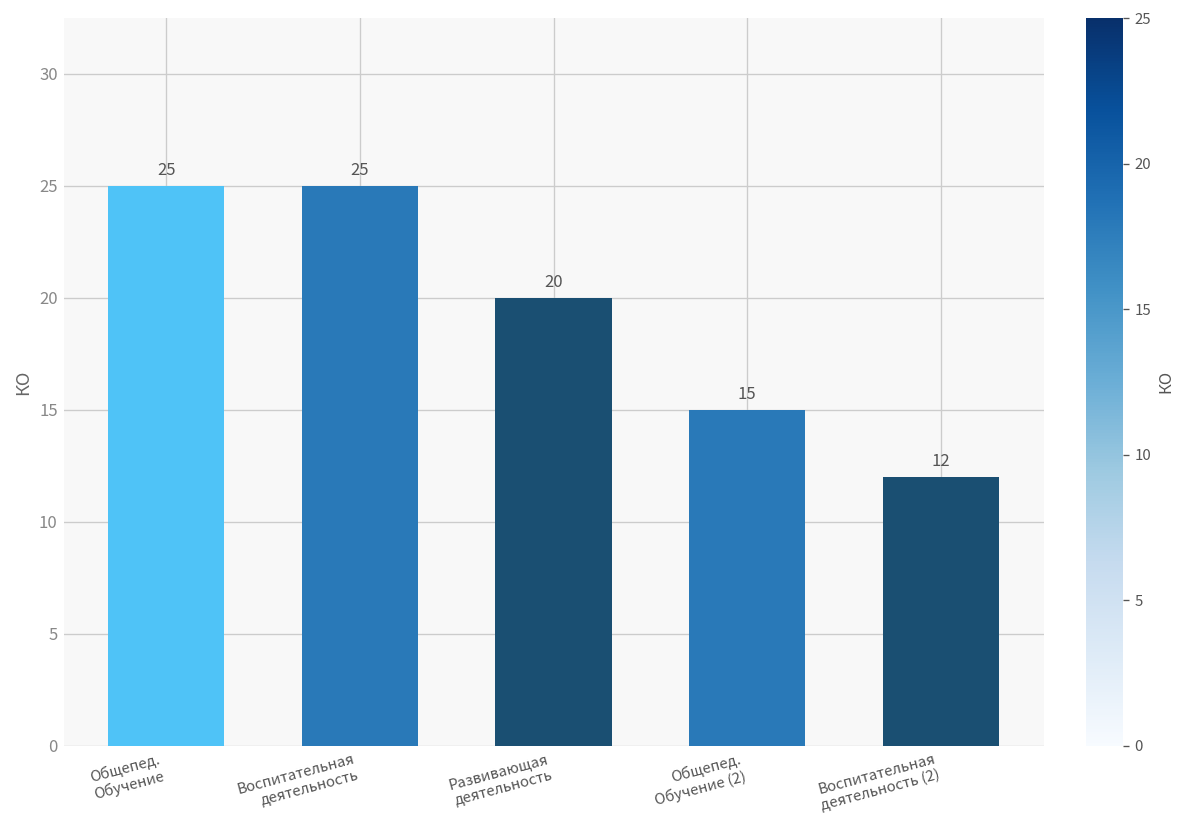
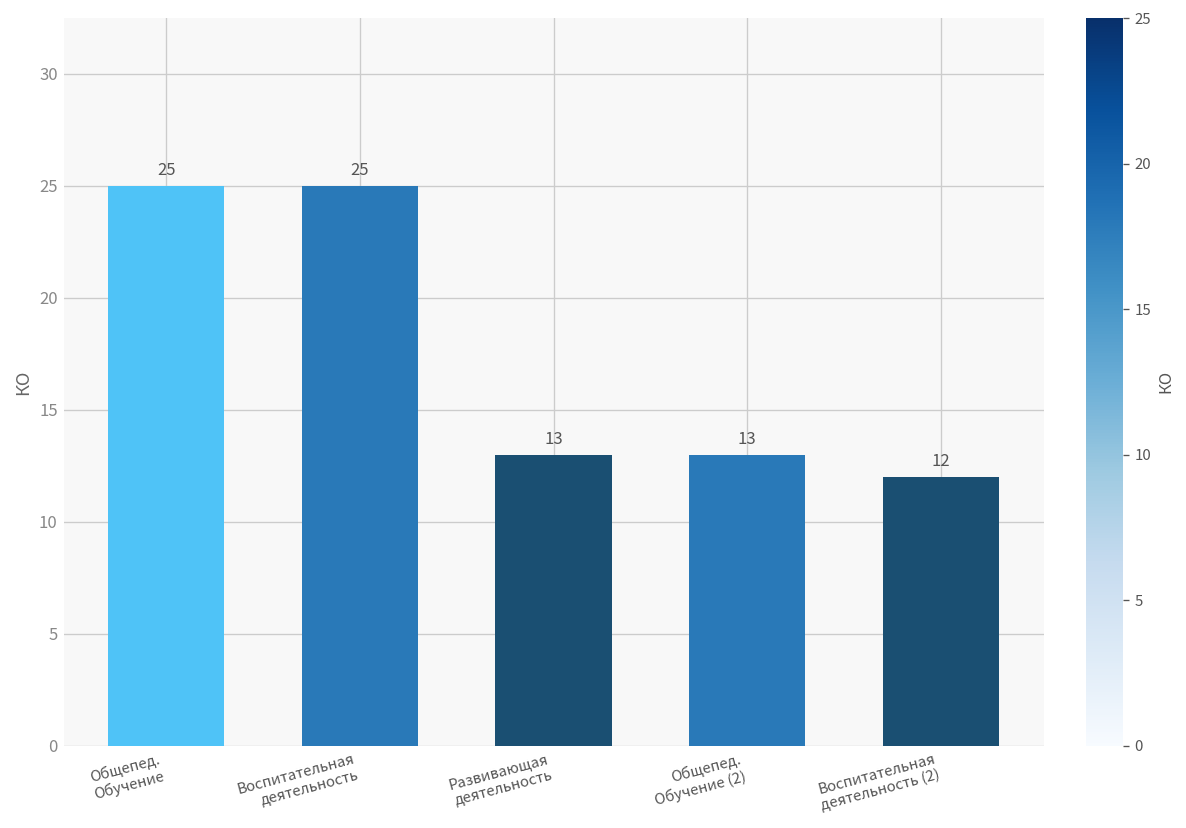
Развивающая деятельность: 20 -> 13
Общепед. Обучение (2): 15 -> 13
